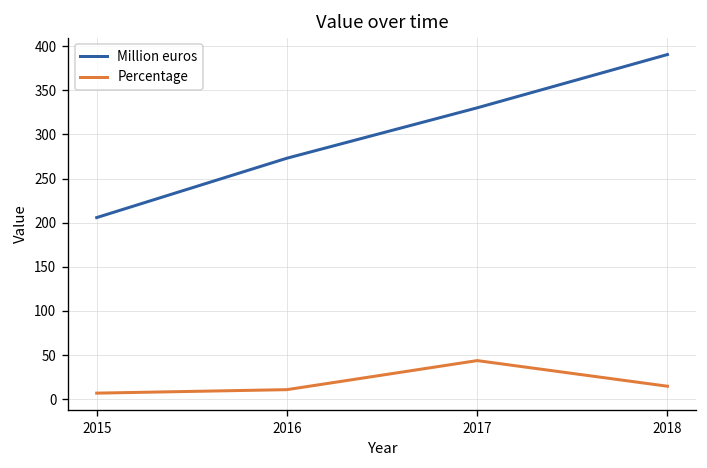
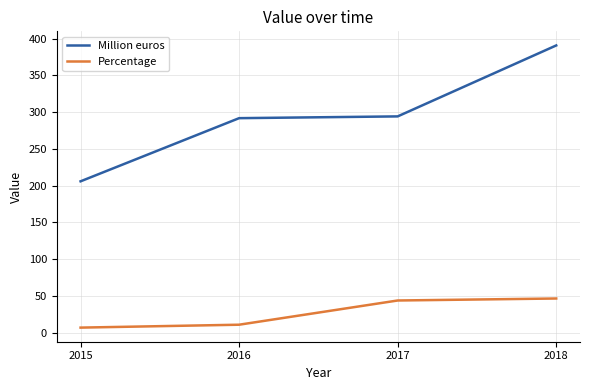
Million euros, 2016: 270 -> 290
Million euros, 2017: 330 -> 290
Percentage, 2018: 10 -> 50
